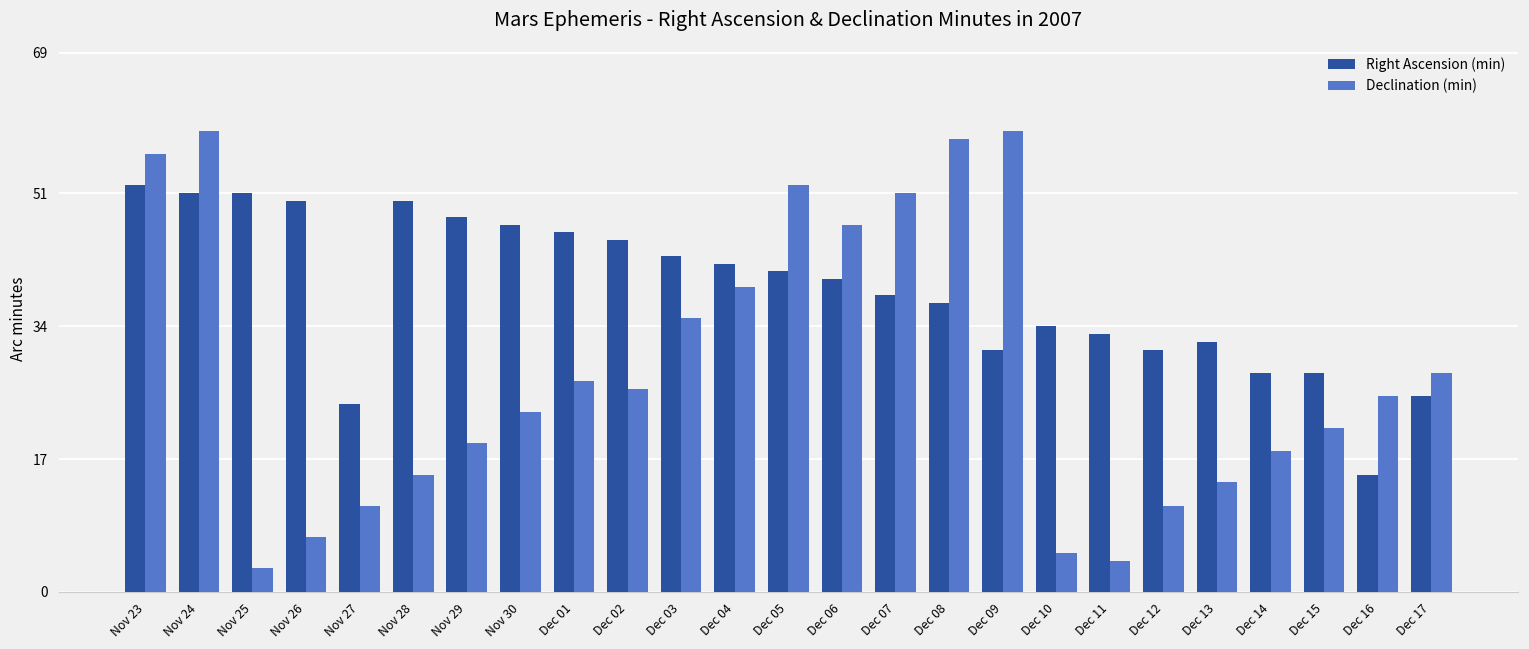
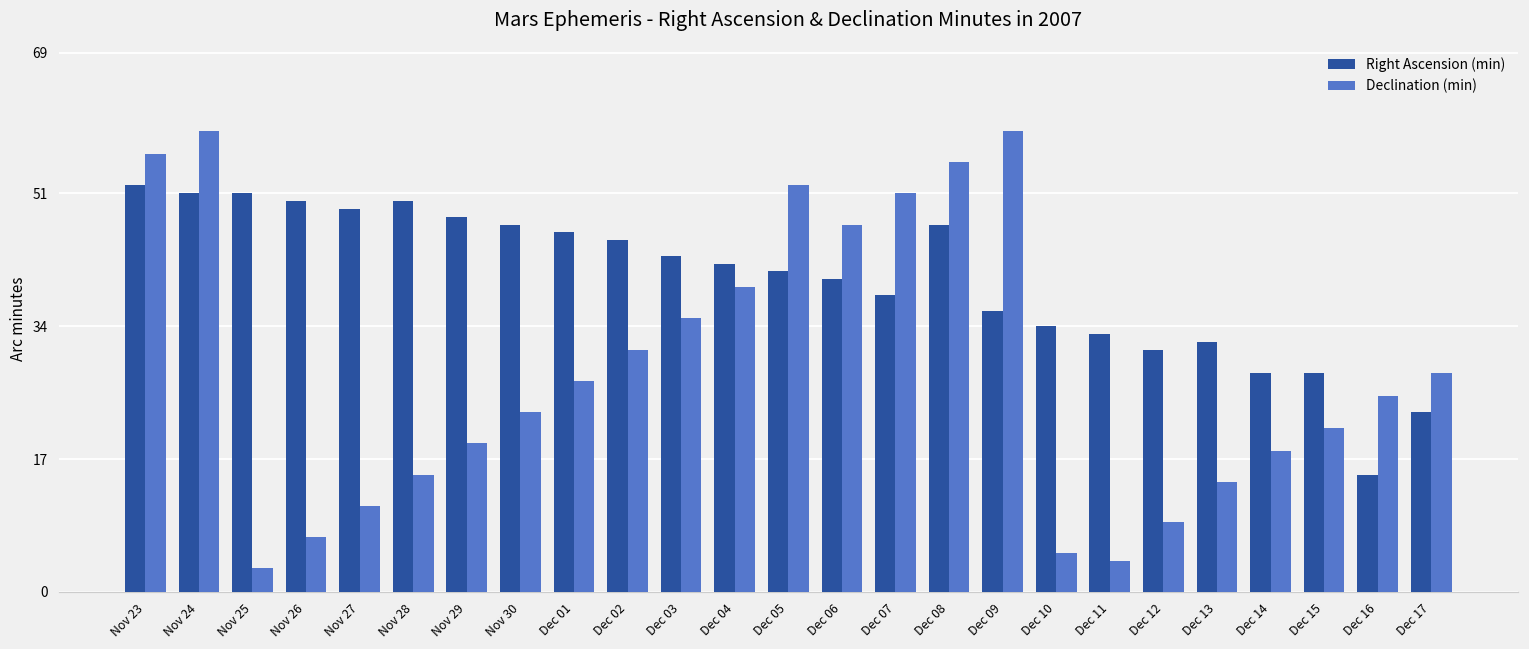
Right Ascension (min), Nov 27: 24 -> 49
Declination (min), Dec 02: 26 -> 31
Right Ascension (min), Dec 08: 37 -> 47
Declination (min), Dec 08: 58 -> 55
Right Ascension (min), Dec 09: 31 -> 36
Declination (min), Dec 12: 11 -> 9
Right Ascension (min), Dec 17: 25 -> 23
